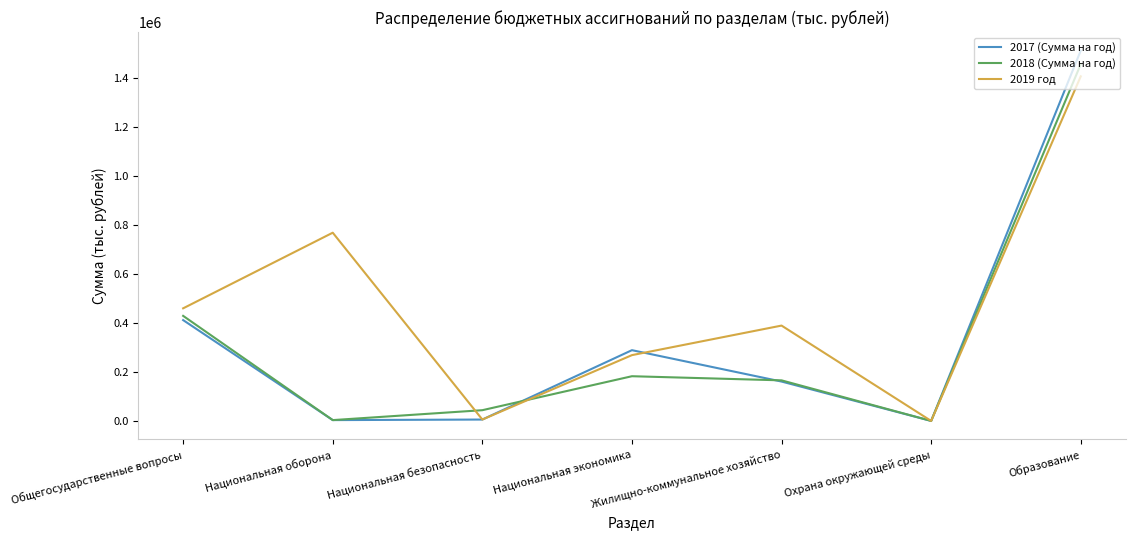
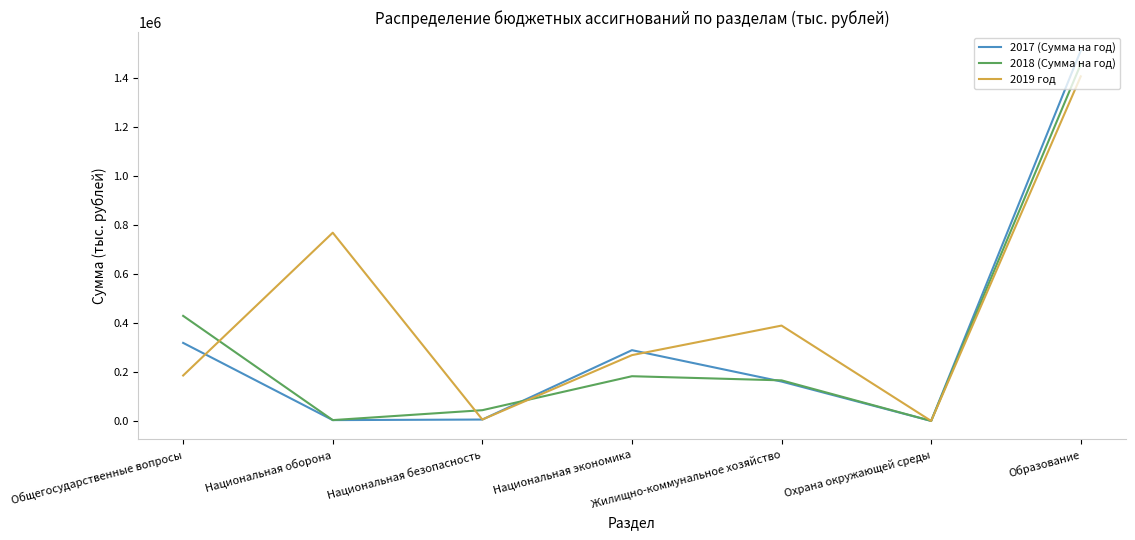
2017 (Сумма на год), Общегосударственные вопросы: 410000 -> 320000
2019 год, Общегосударственные вопросы: 460000 -> 190000
